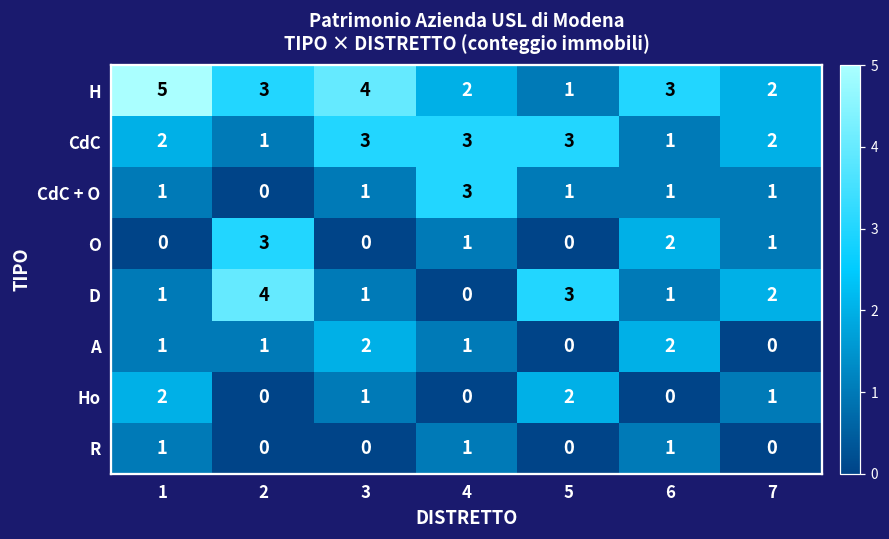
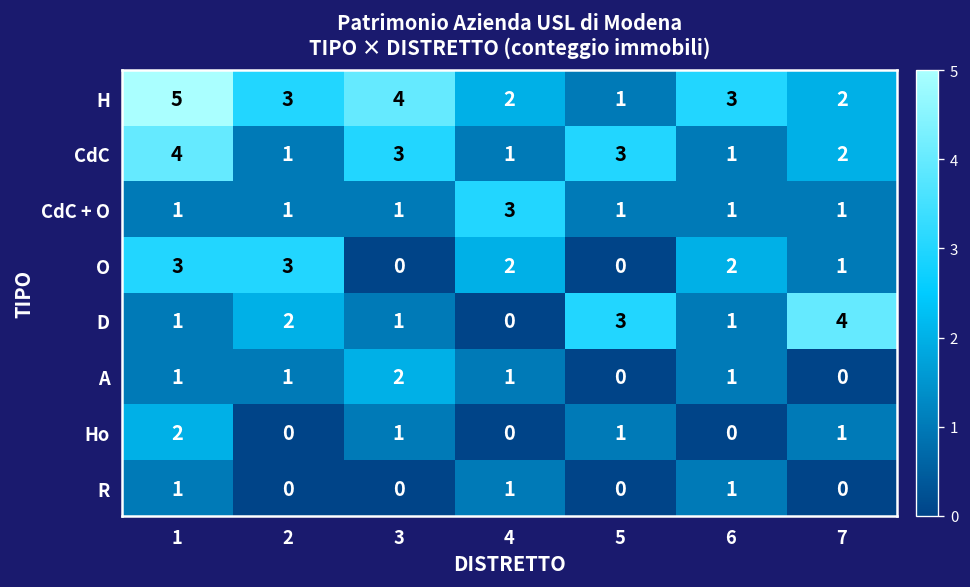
CdC, 1: 2 -> 4
CdC, 4: 3 -> 1
CdC + O, 2: 0 -> 1
O, 1: 0 -> 3
O, 4: 1 -> 2
D, 2: 4 -> 2
D, 7: 2 -> 4
A, 6: 2 -> 1
Ho, 5: 2 -> 1
